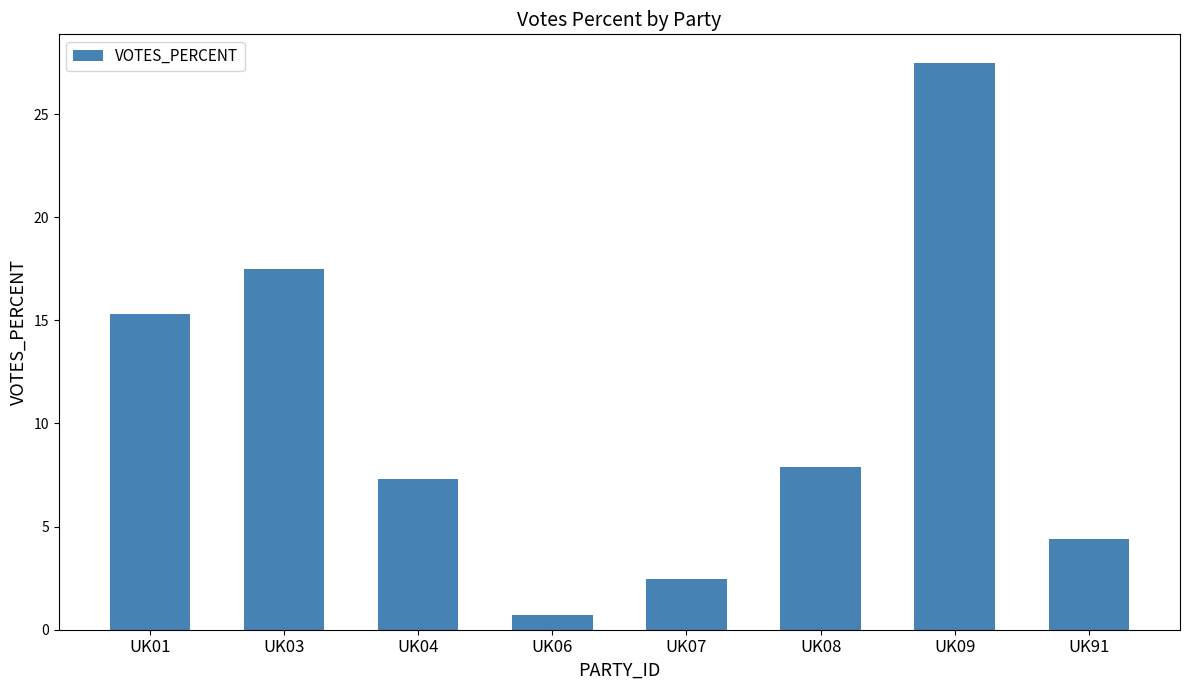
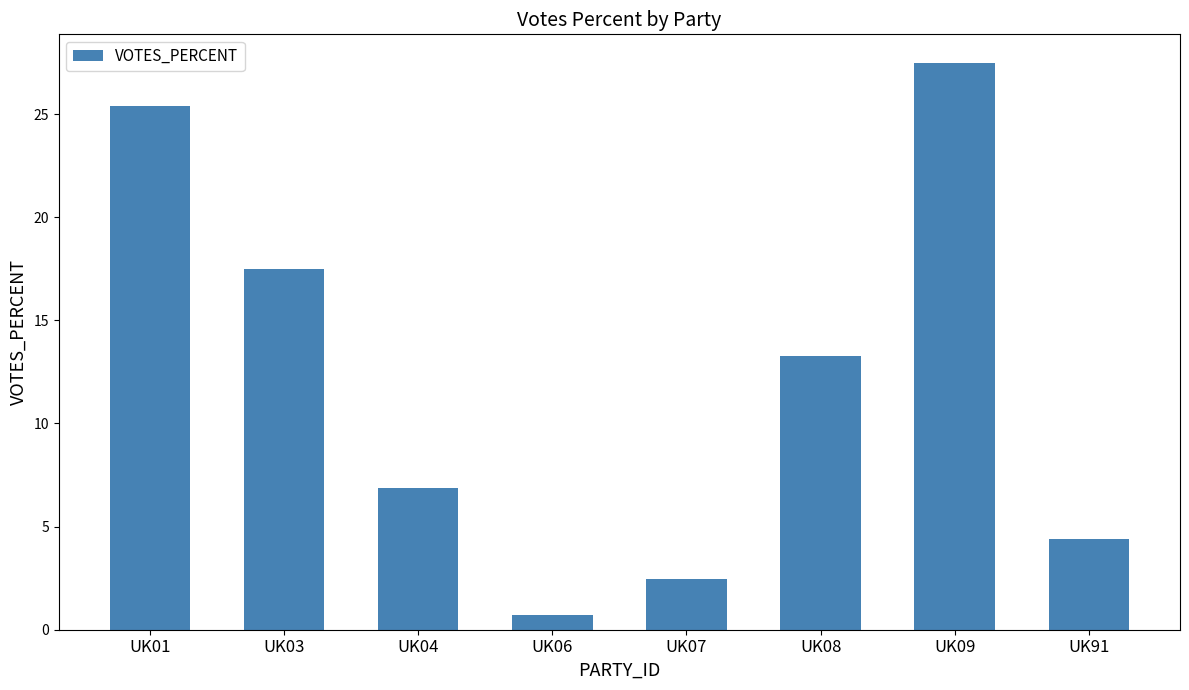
UK01: 15.3 -> 25.4
UK04: 7.3 -> 6.9
UK08: 7.9 -> 13.3
